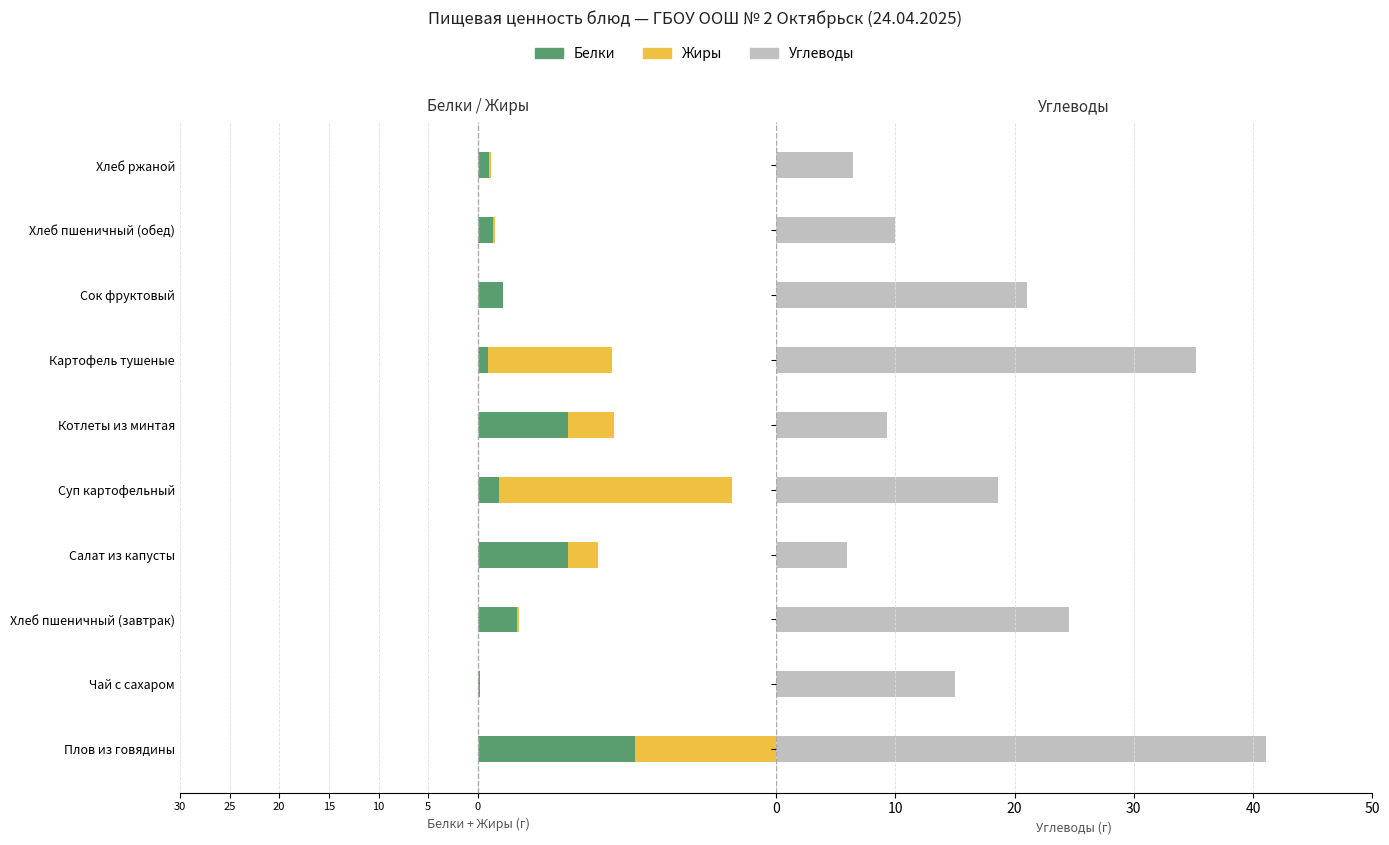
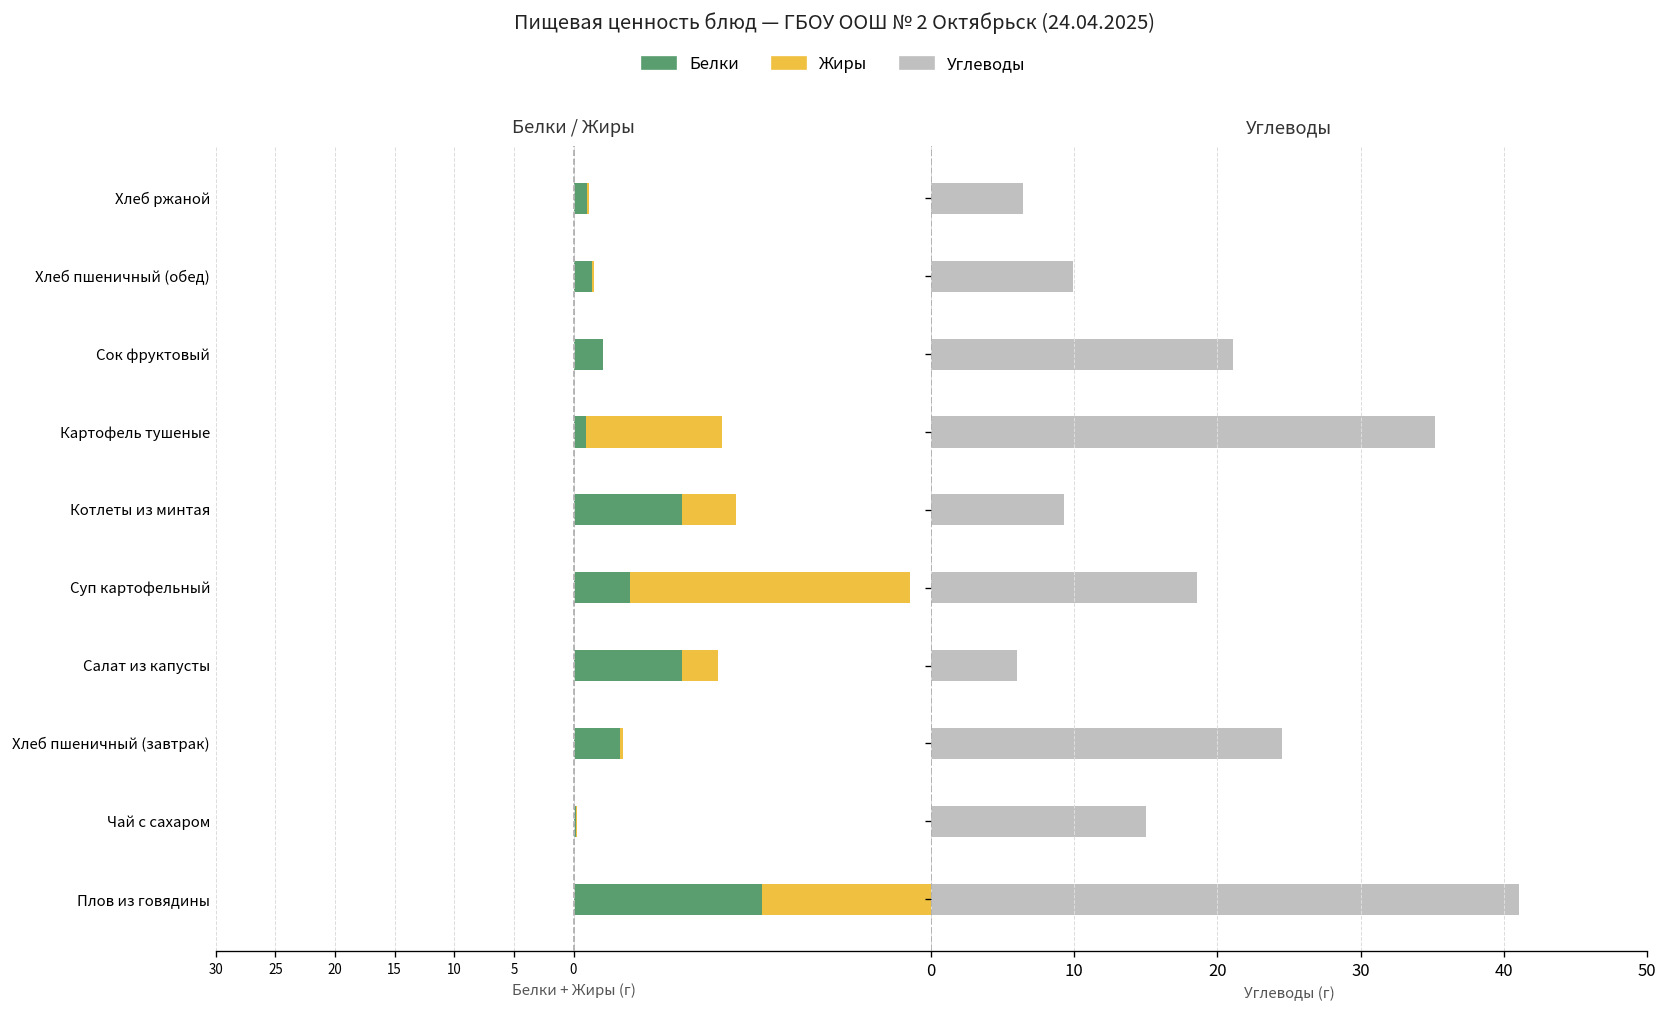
Белки / Жиры, Жиры, Картофель тушеные: -12 -> -11
Белки / Жиры, Белки, Суп картофельный: -2 -> -5
